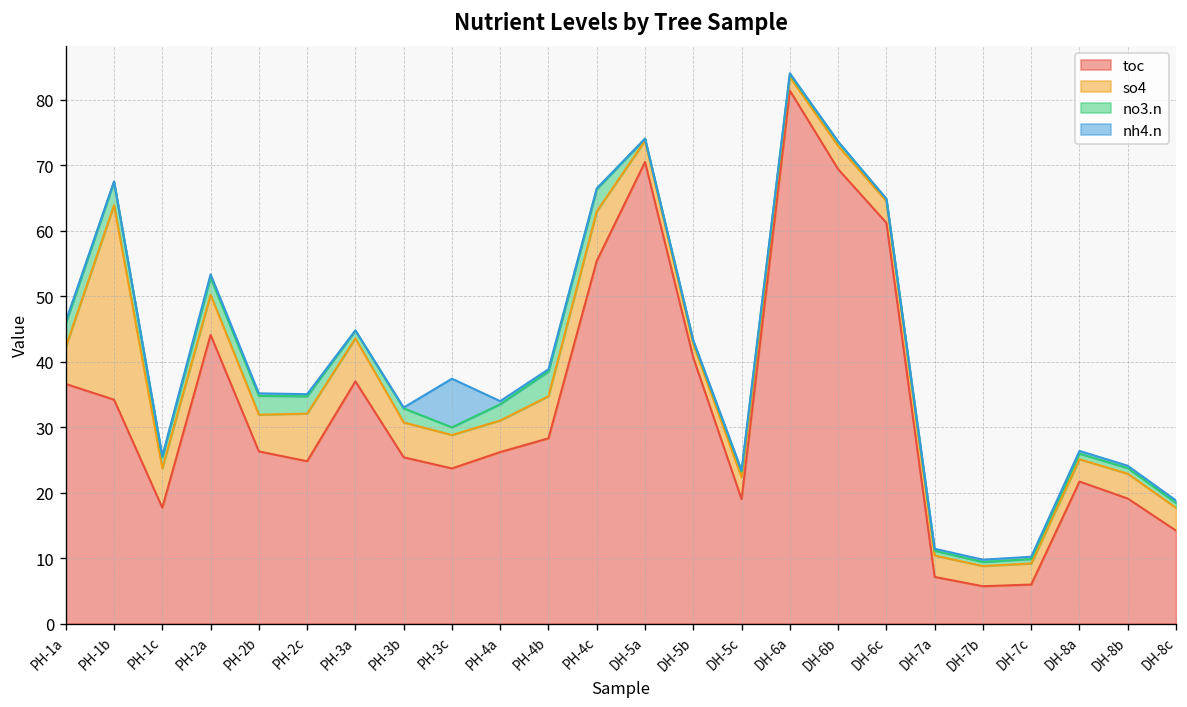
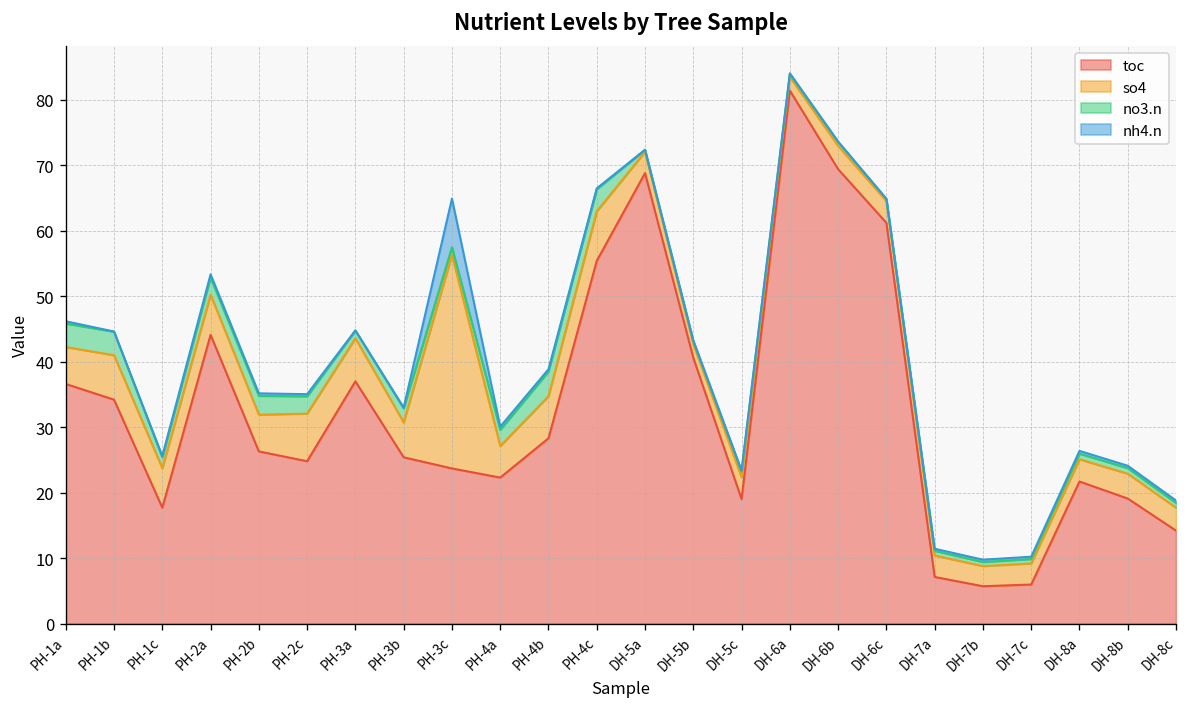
so4, PH-1b: 30 -> 7
so4, PH-3c: 5 -> 33
toc, PH-4a: 26 -> 22
toc, DH-5a: 71 -> 69
